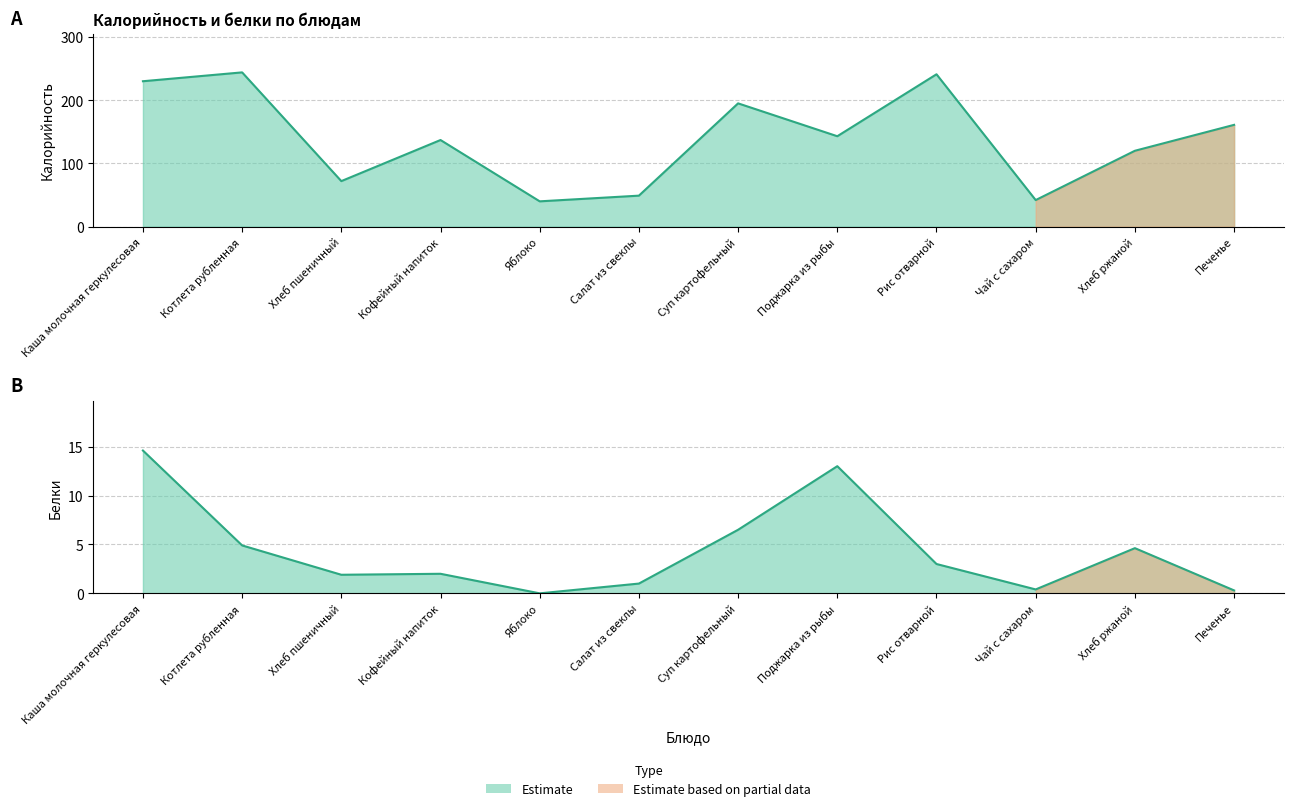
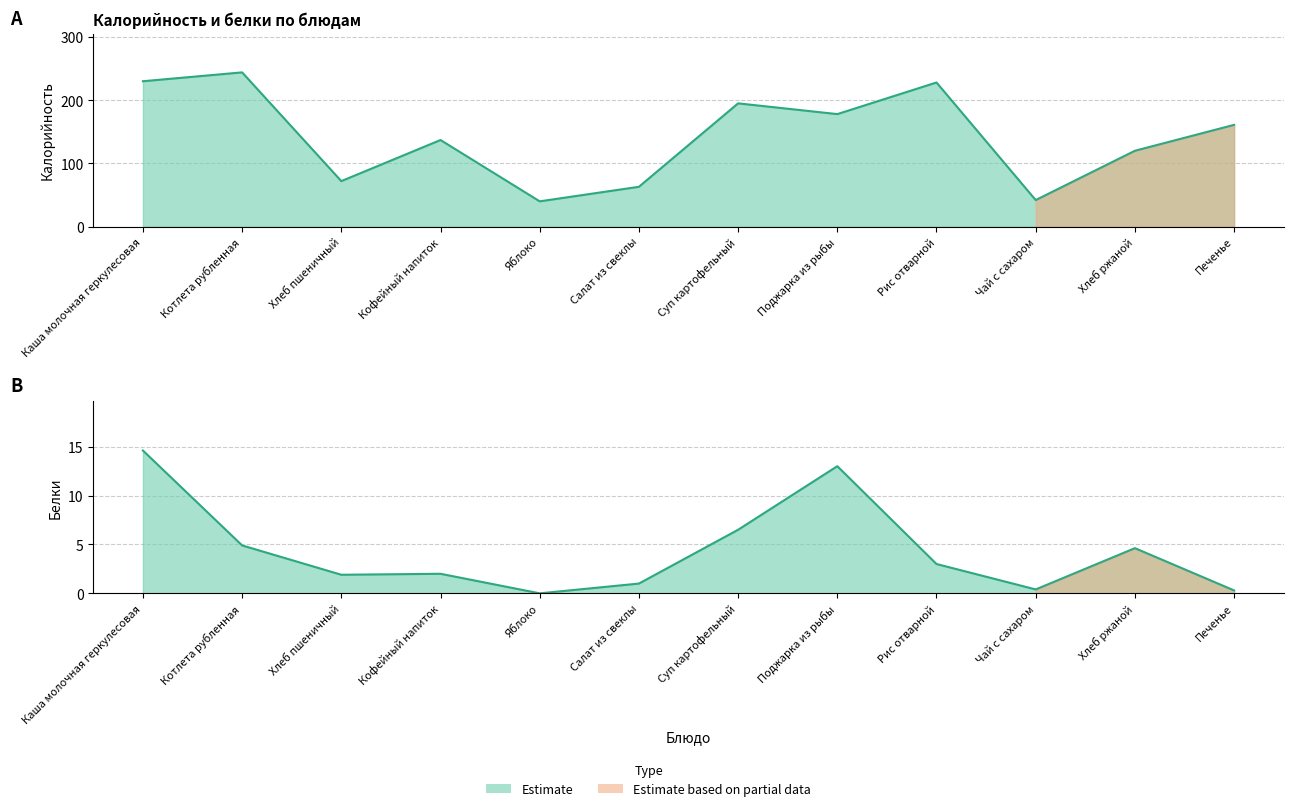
Калорийность и белки по блюдам, Estimate, Салат из свеклы: 50 -> 60
Калорийность и белки по блюдам, Estimate, Поджарка из рыбы: 140 -> 180
Калорийность и белки по блюдам, Estimate, Рис отварной: 240 -> 230
